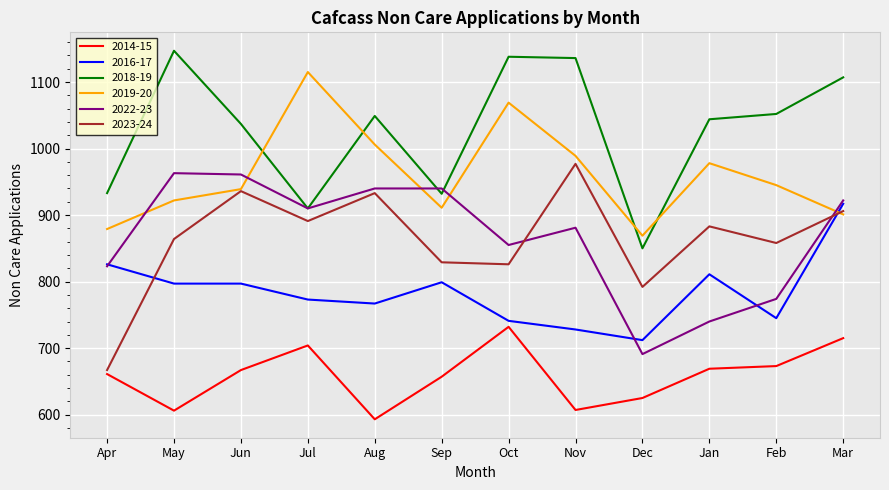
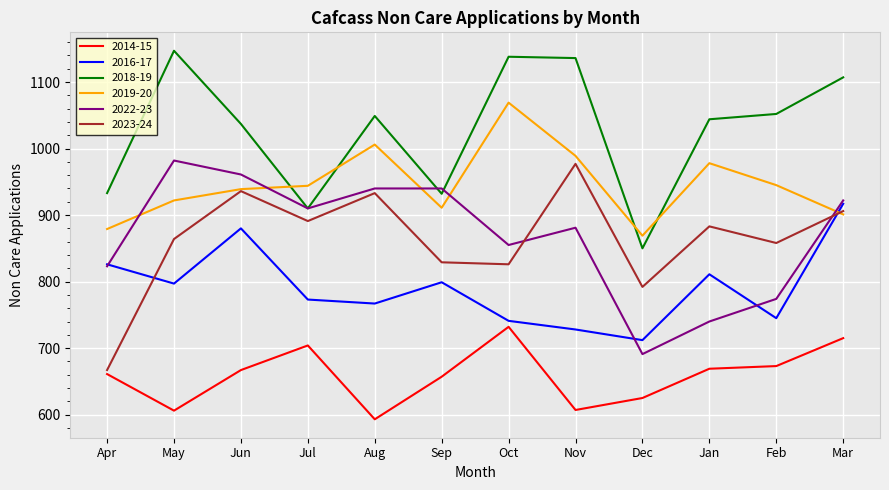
2022-23, May: 960 -> 980
2016-17, Jun: 800 -> 880
2019-20, Jul: 1120 -> 940
